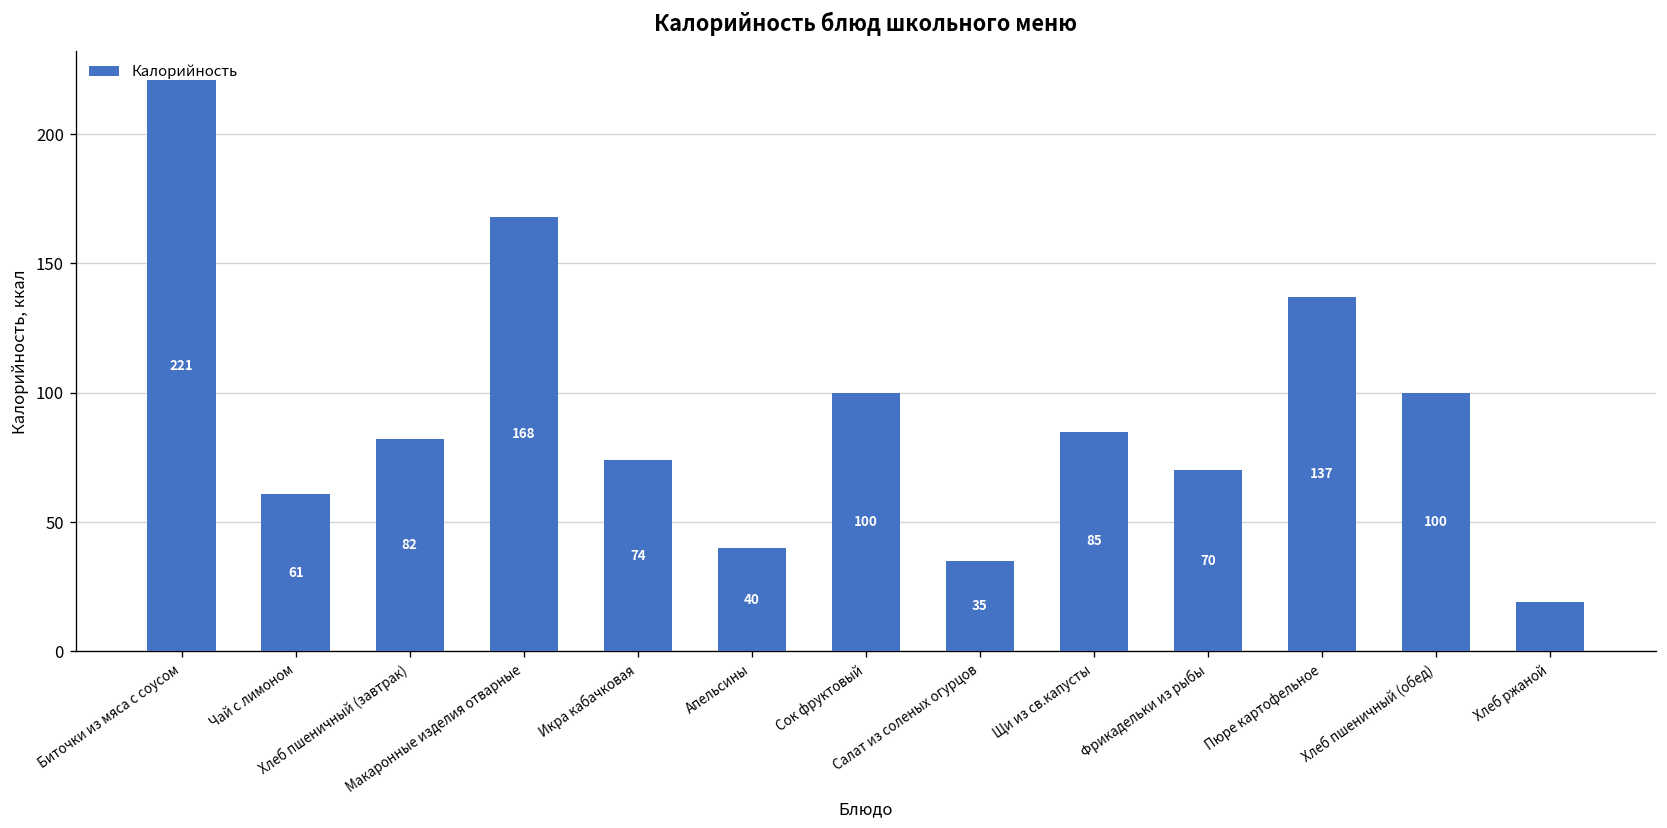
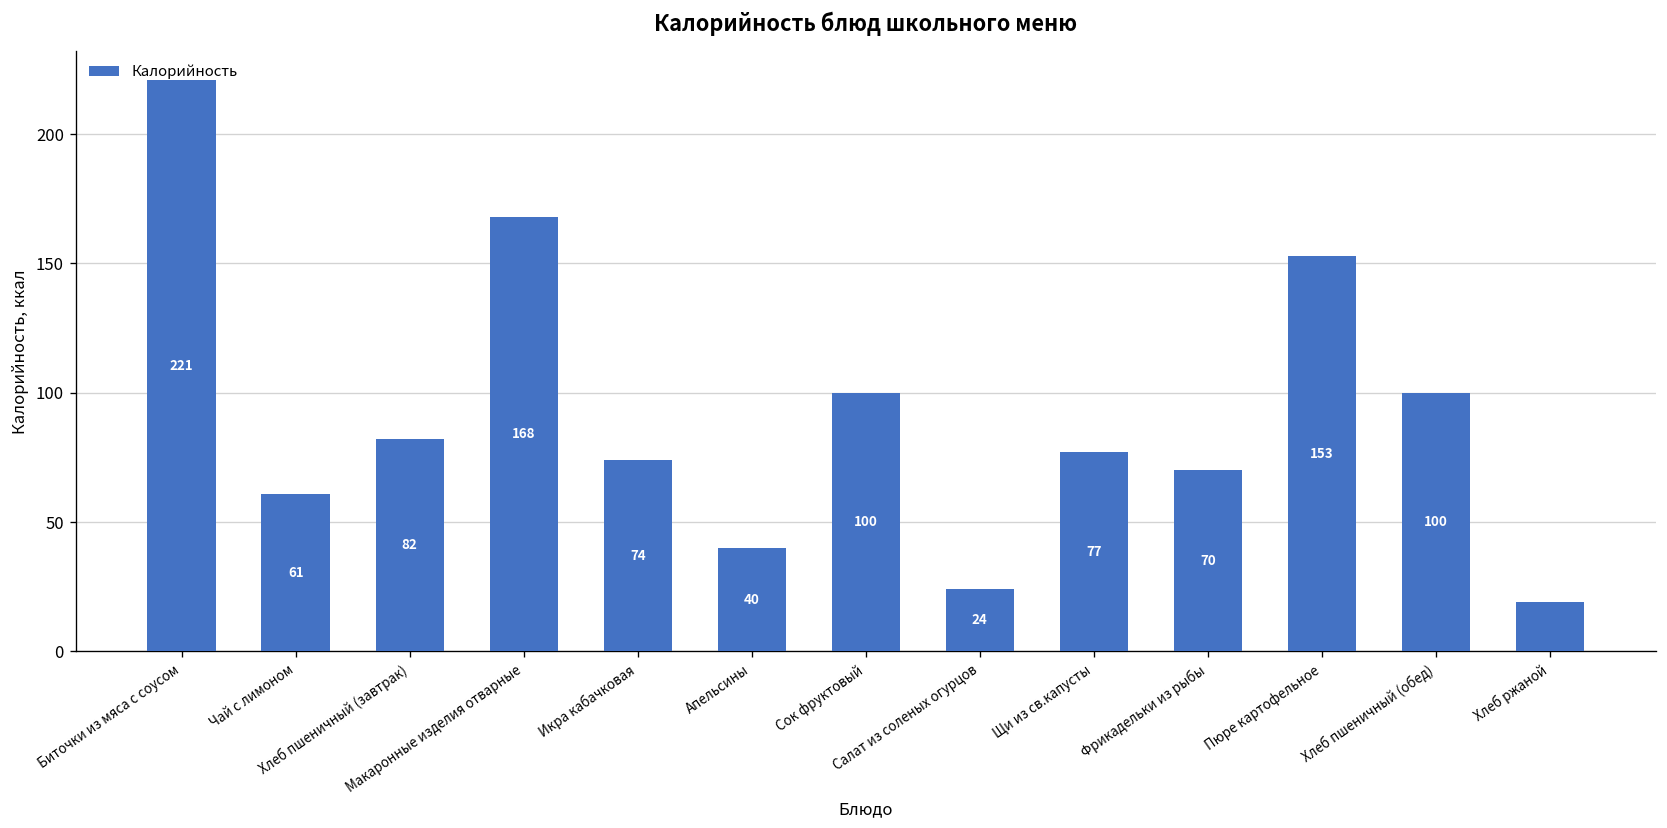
Салат из соленых огурцов: 35 -> 24
Щи из св.капусты: 85 -> 77
Пюре картофельное: 137 -> 153
